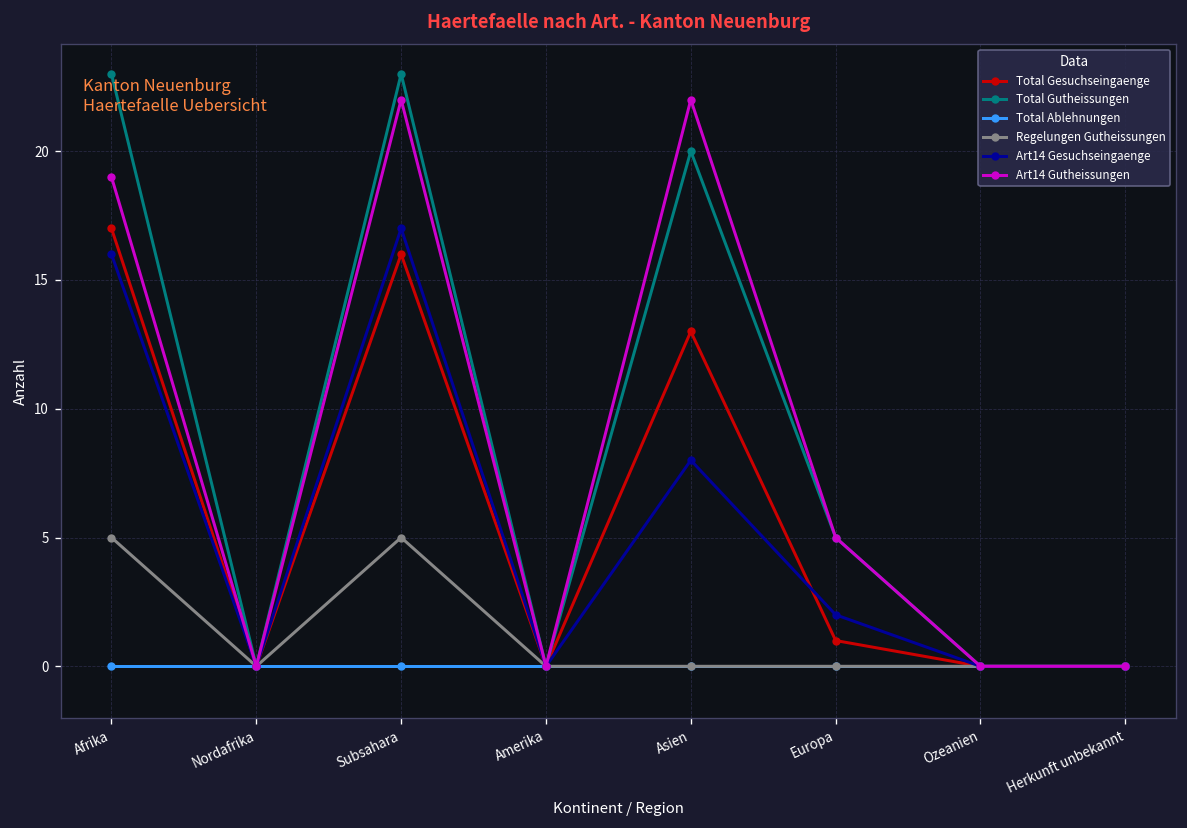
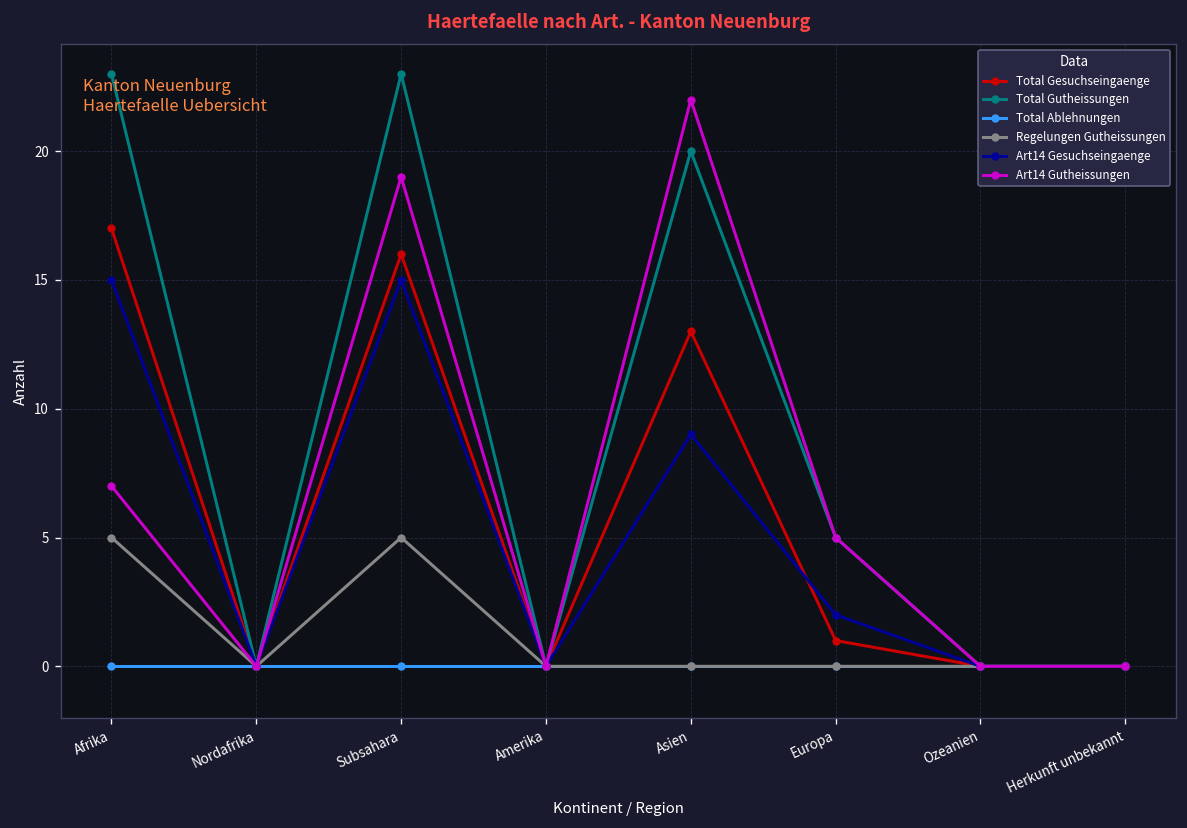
Art14 Gesuchseingaenge, Afrika: 16 -> 15
Art14 Gutheissungen, Afrika: 19 -> 7
Art14 Gesuchseingaenge, Subsahara: 17 -> 15
Art14 Gutheissungen, Subsahara: 22 -> 19
Art14 Gesuchseingaenge, Asien: 8 -> 9
